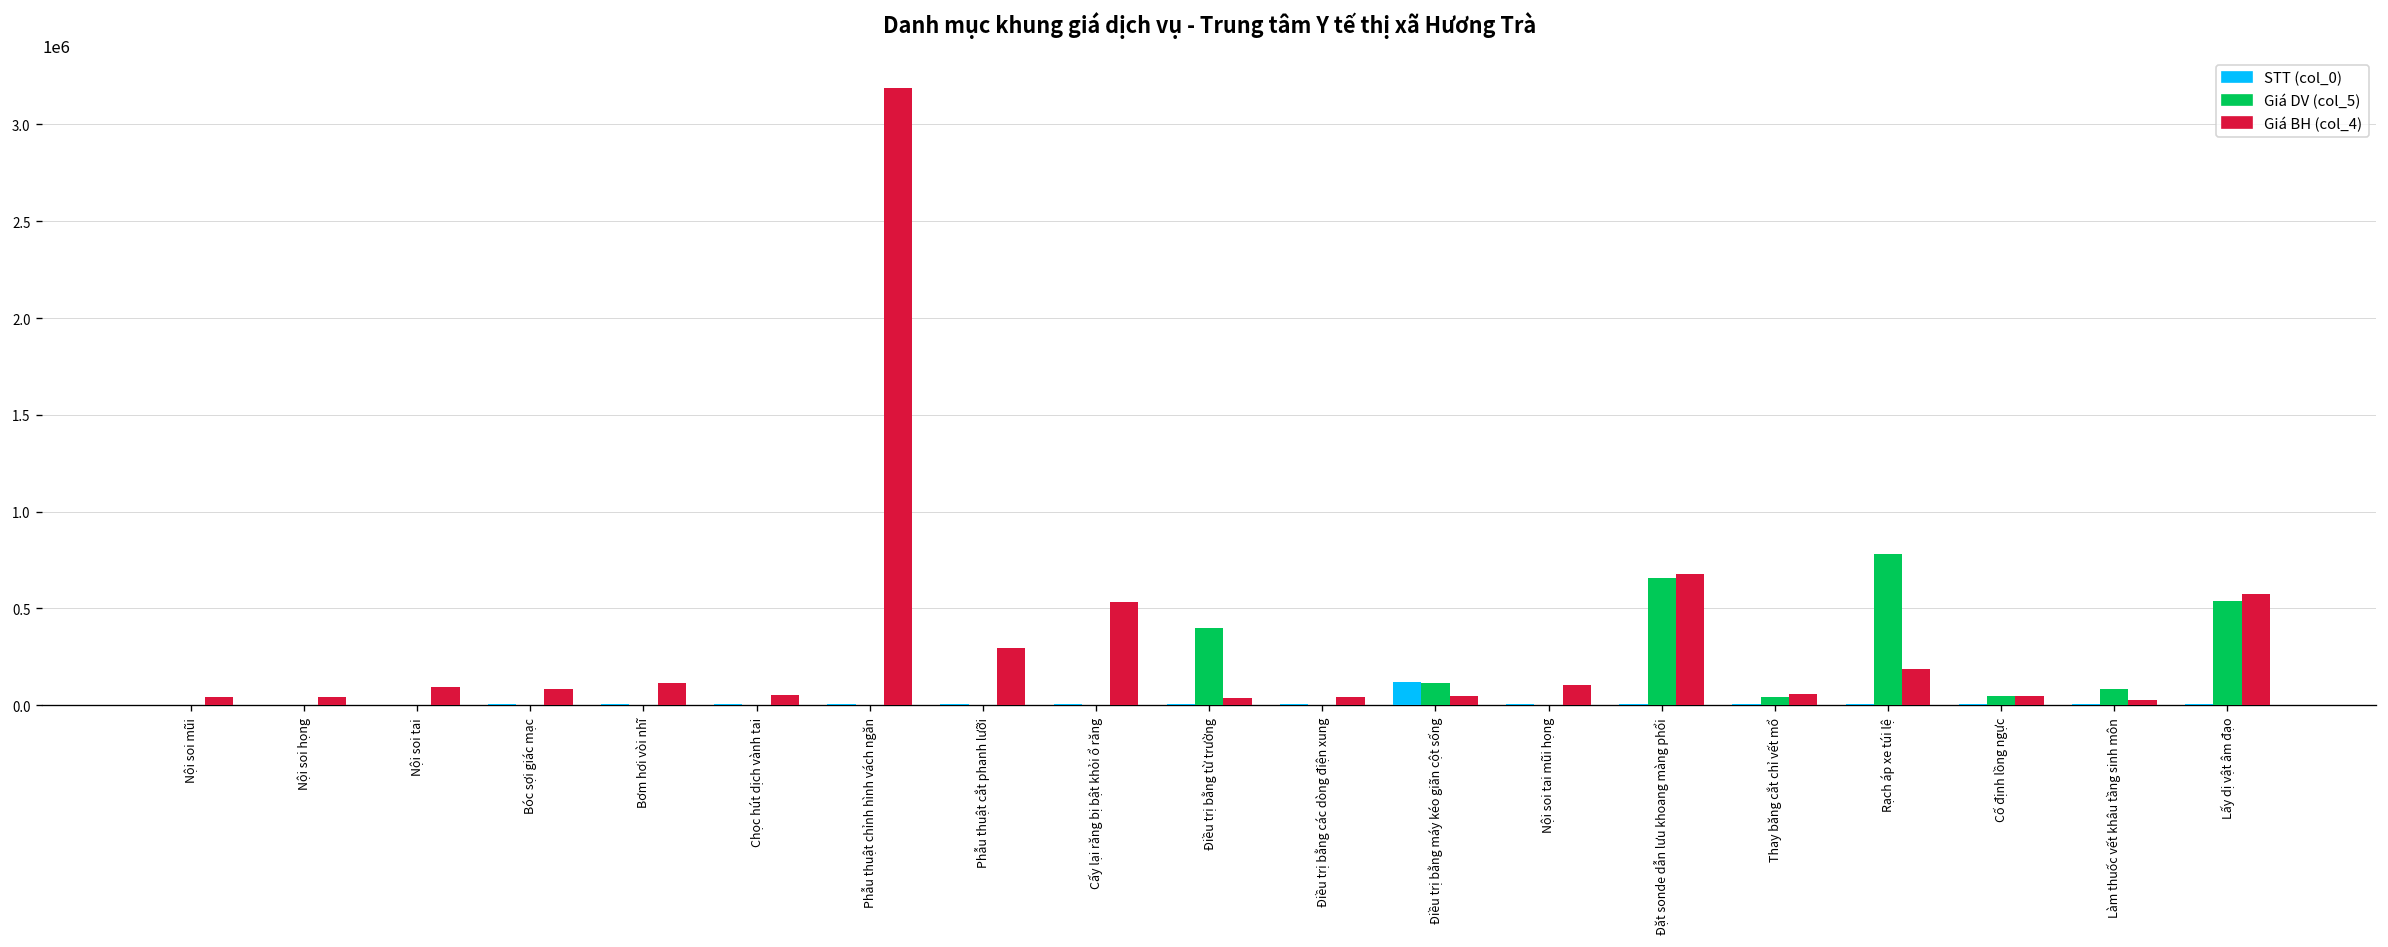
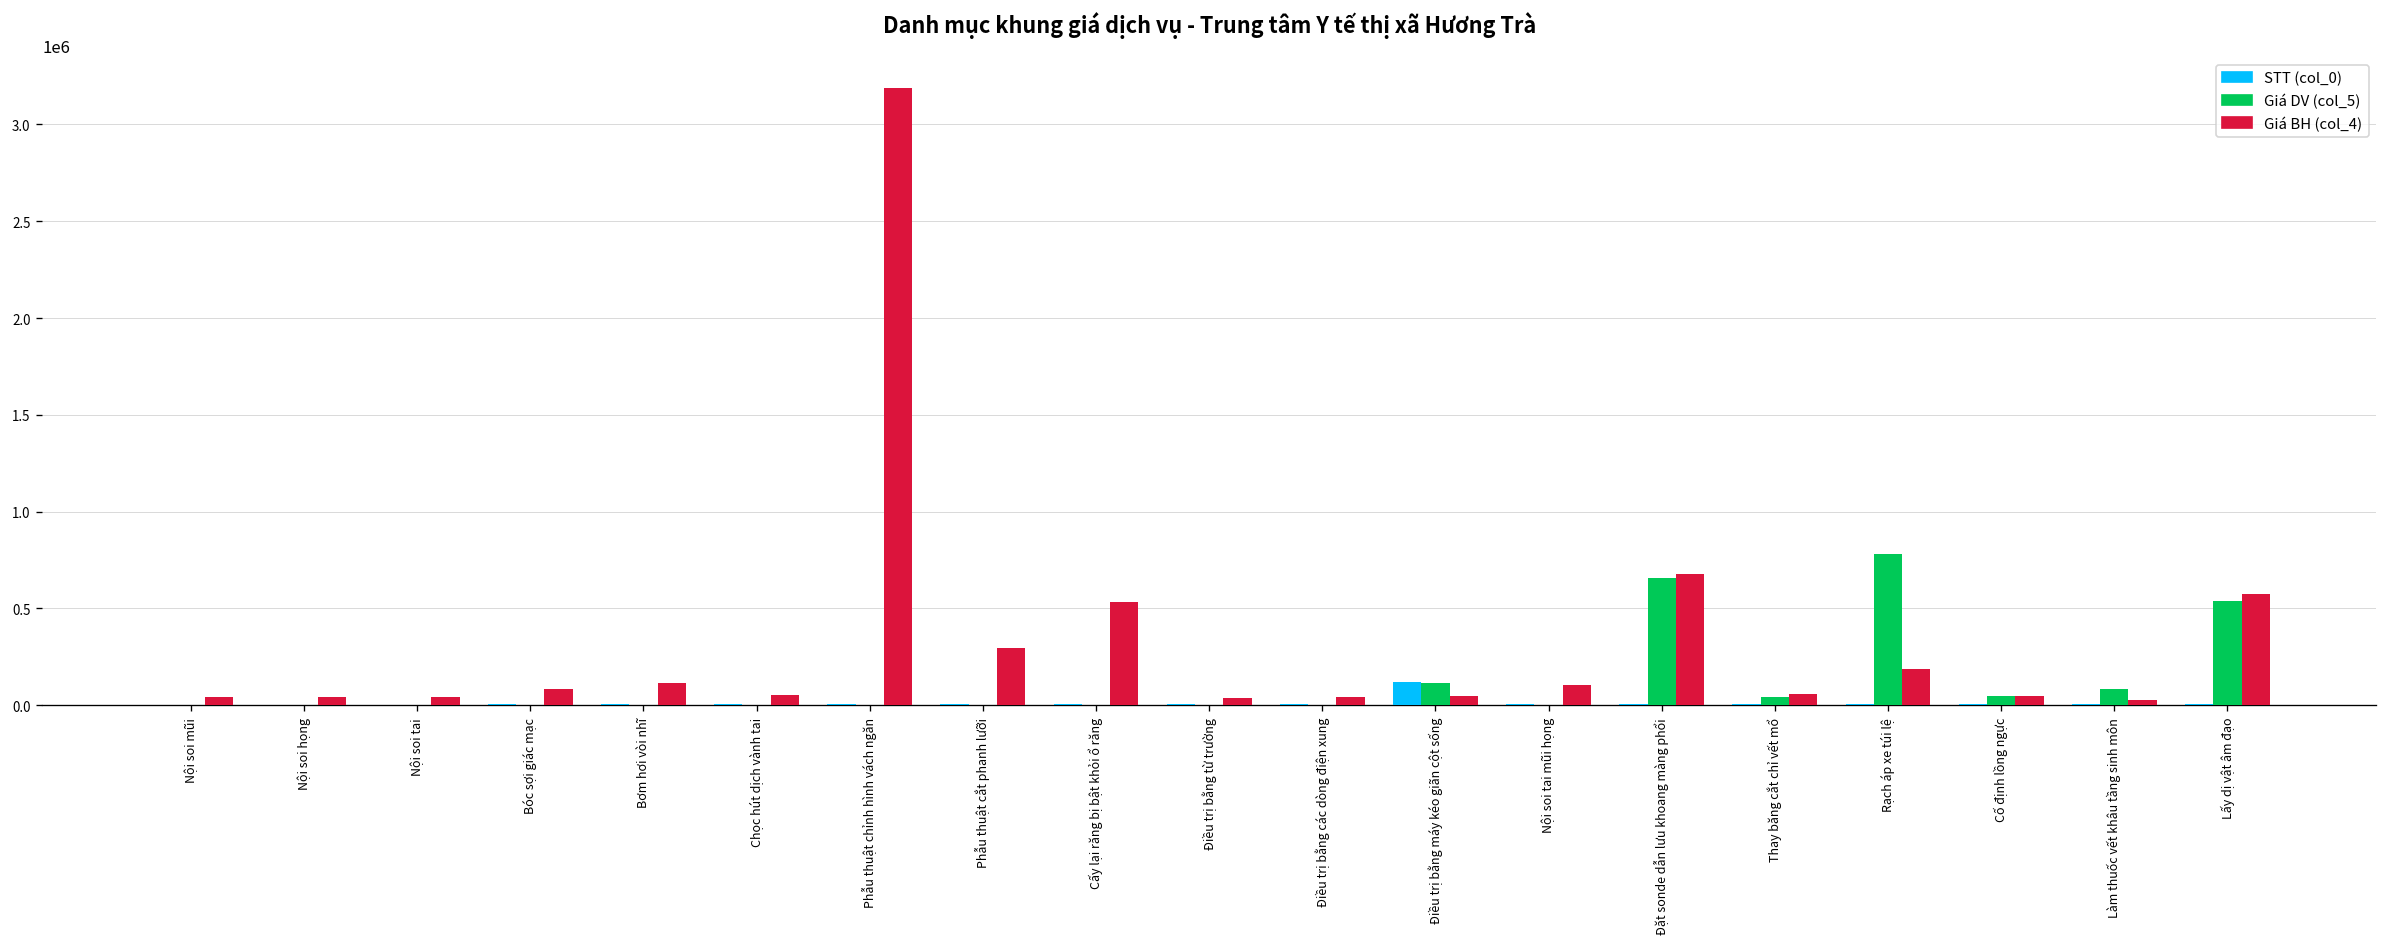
Giá BH (col_4), Nội soi tai: 100000 -> 40000
Giá DV (col_5), Điều trị bằng từ trường: 400000 -> 0
